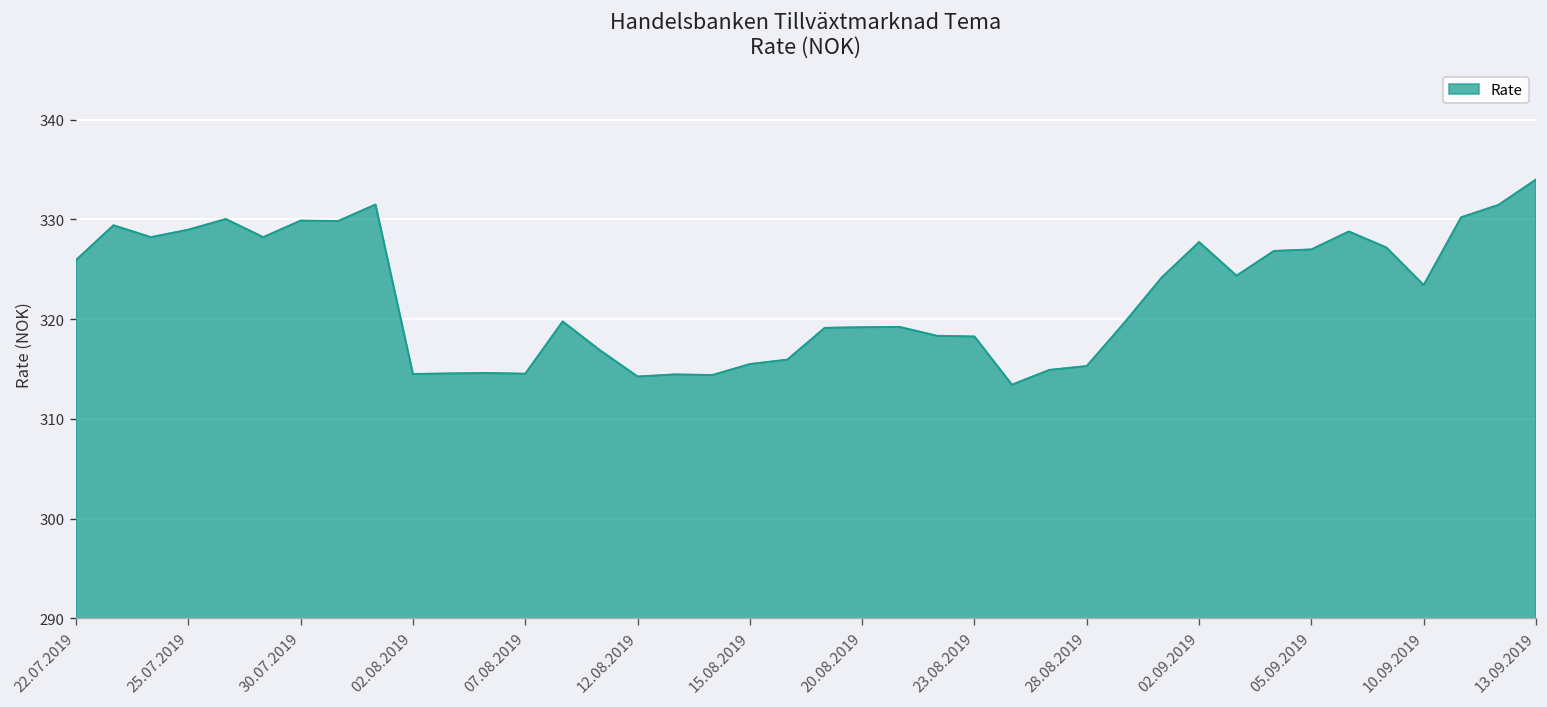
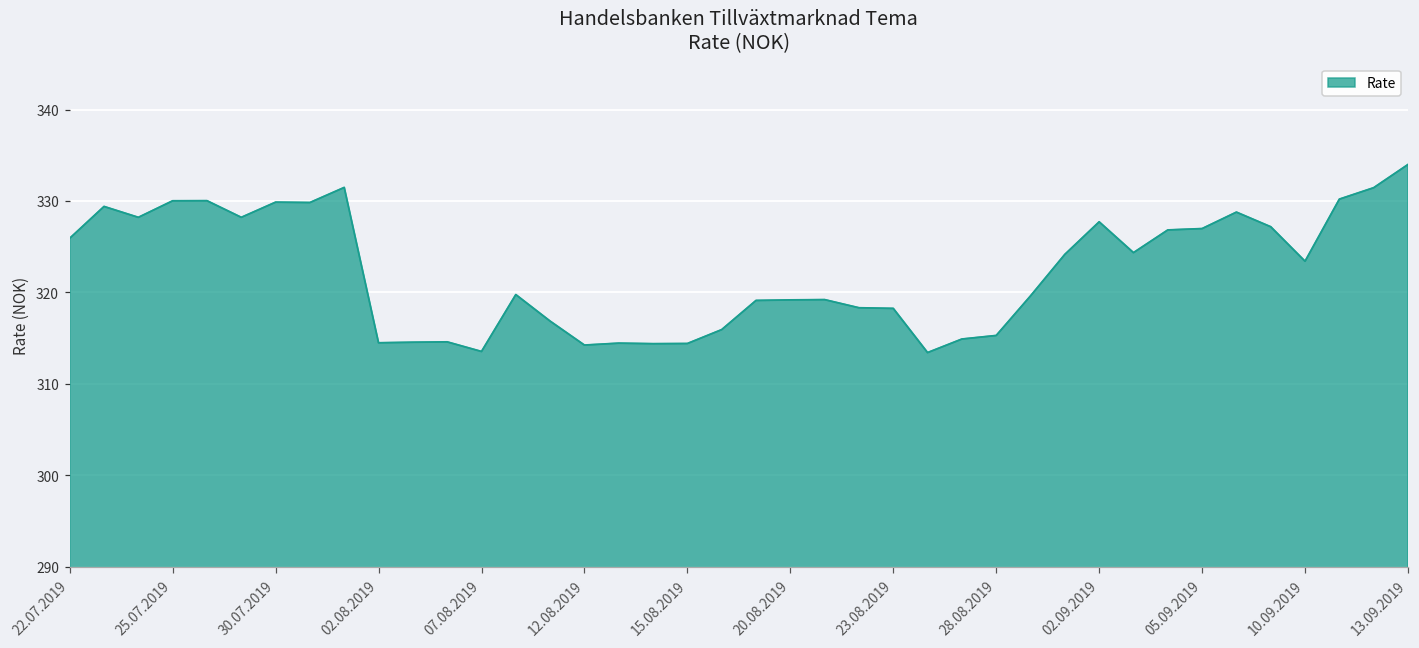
25.07.2019: 329 -> 330
07.08.2019: 315 -> 314
15.08.2019: 315 -> 314
